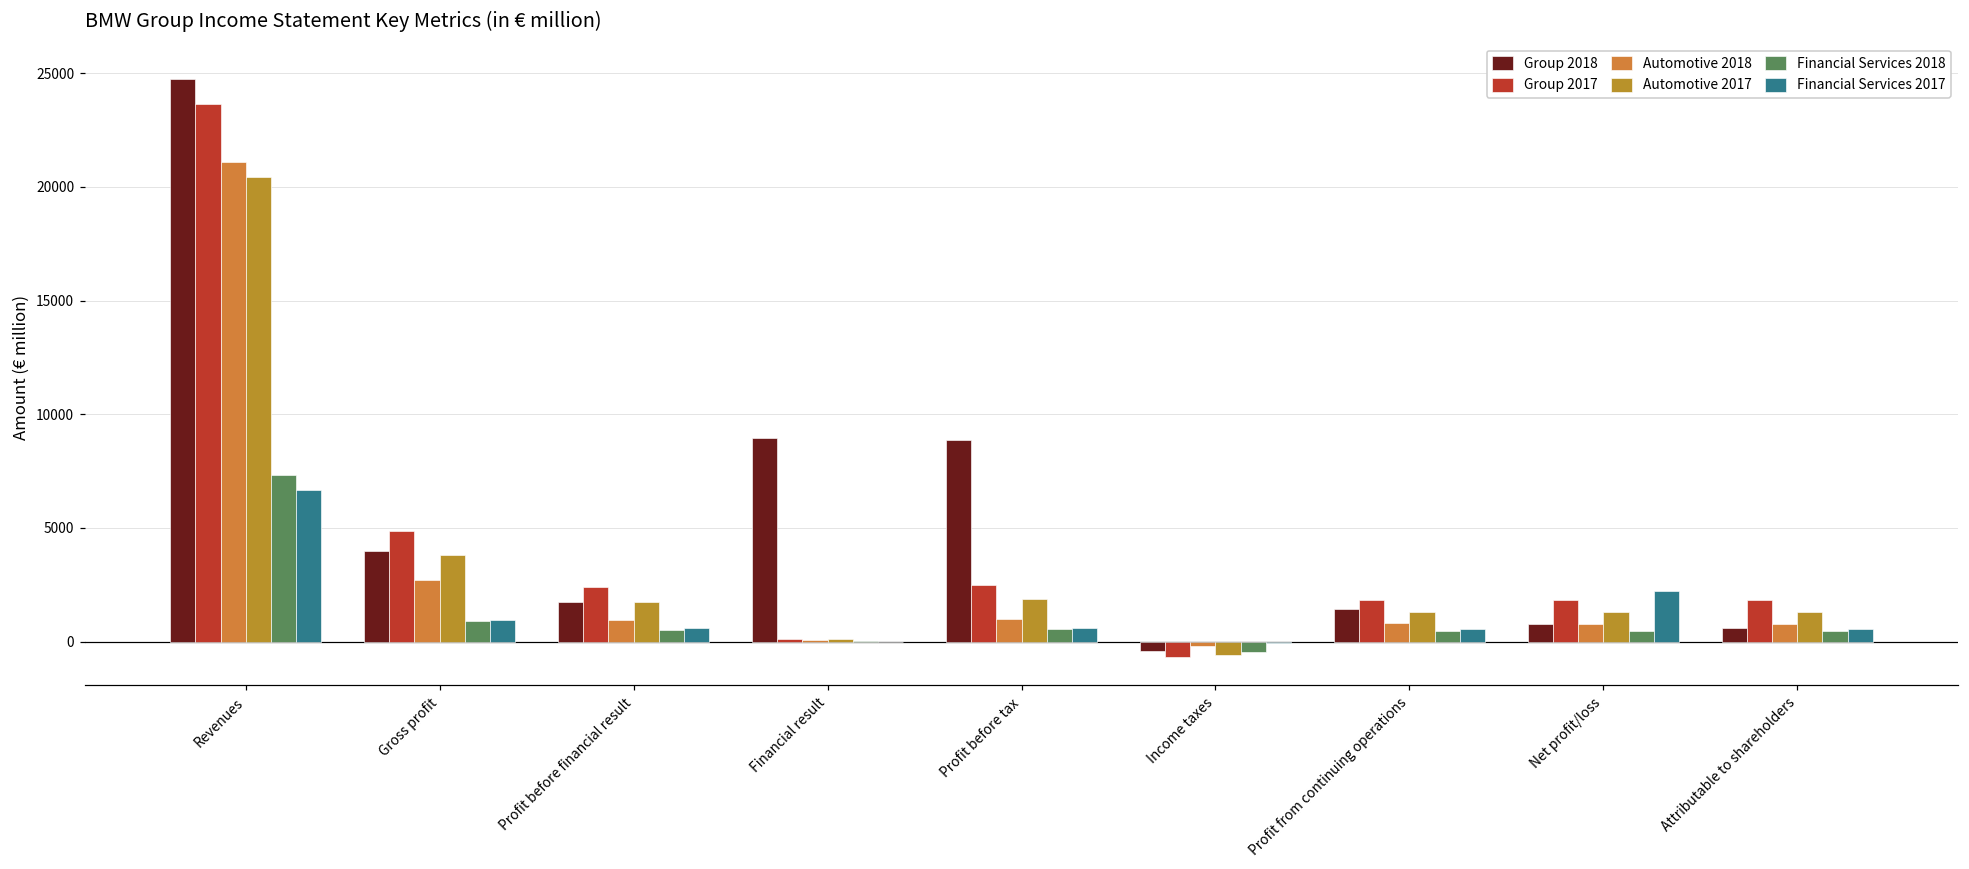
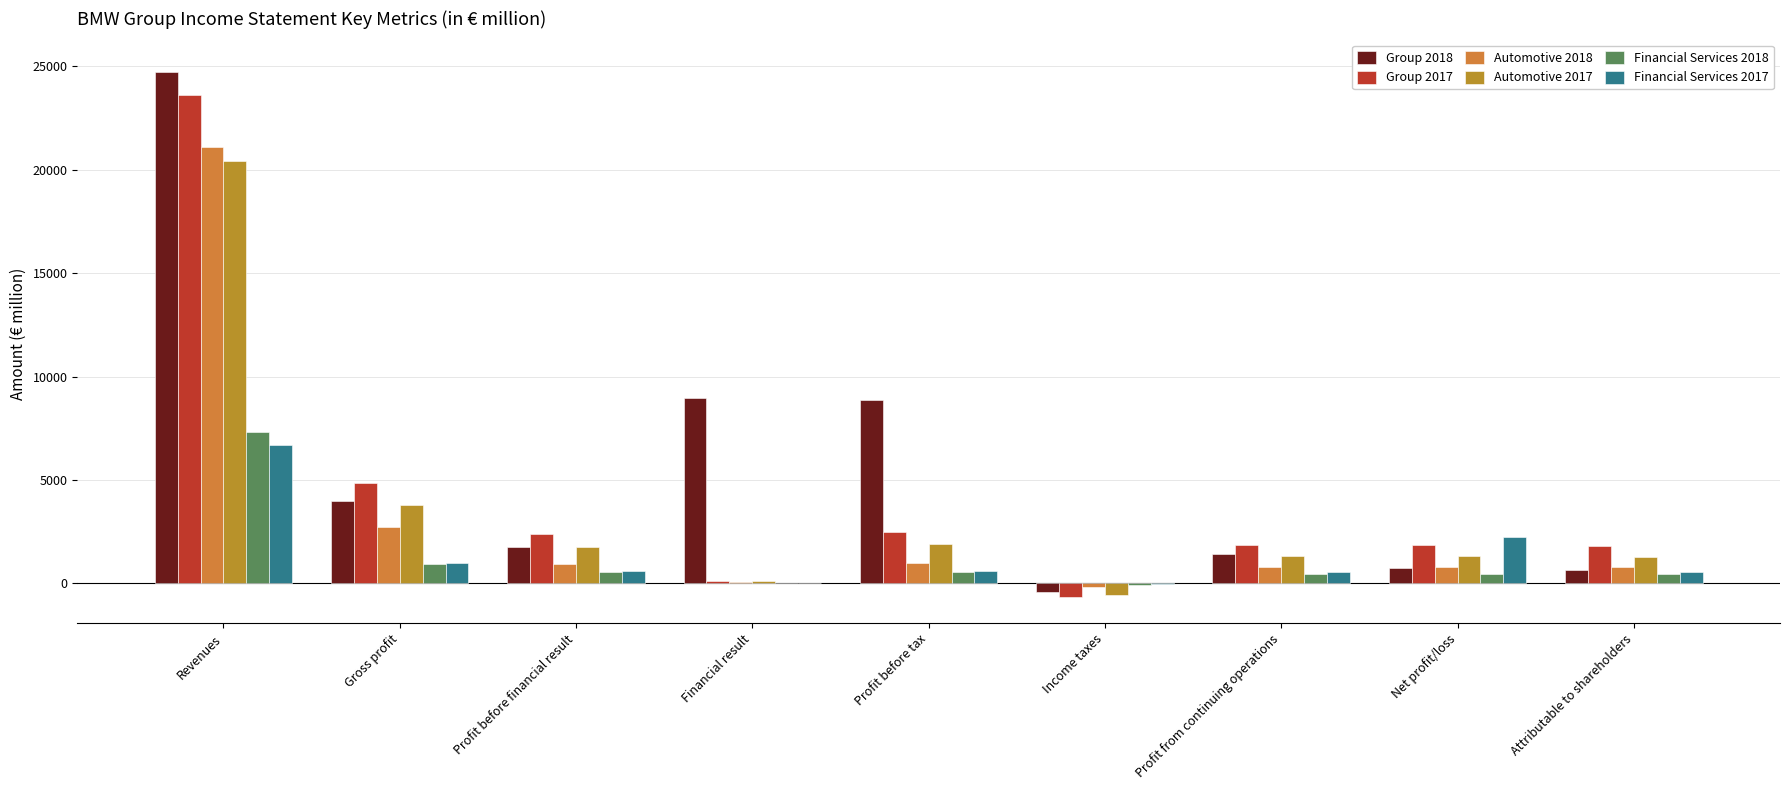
Financial Services 2018, Income taxes: -500 -> -100
